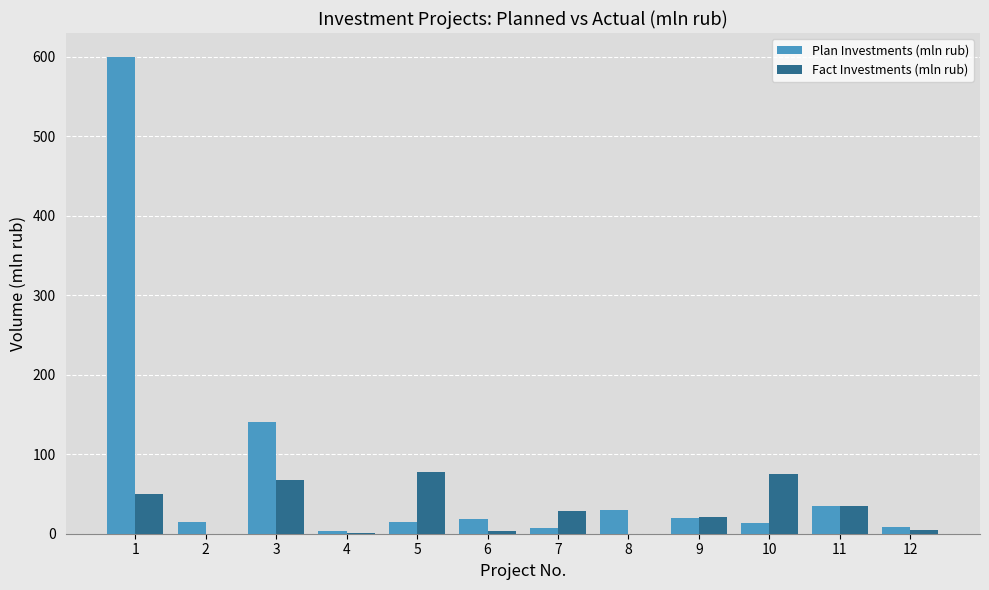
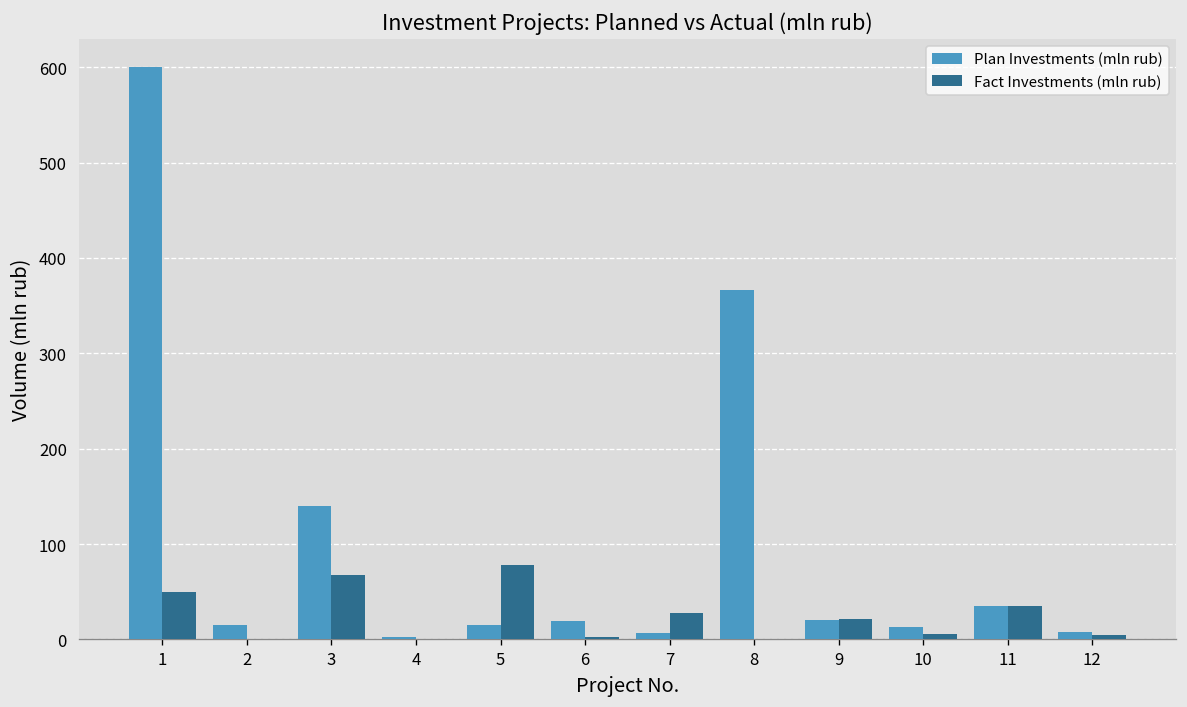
Plan Investments (mln rub), 8: 30 -> 370
Fact Investments (mln rub), 10: 80 -> 10
